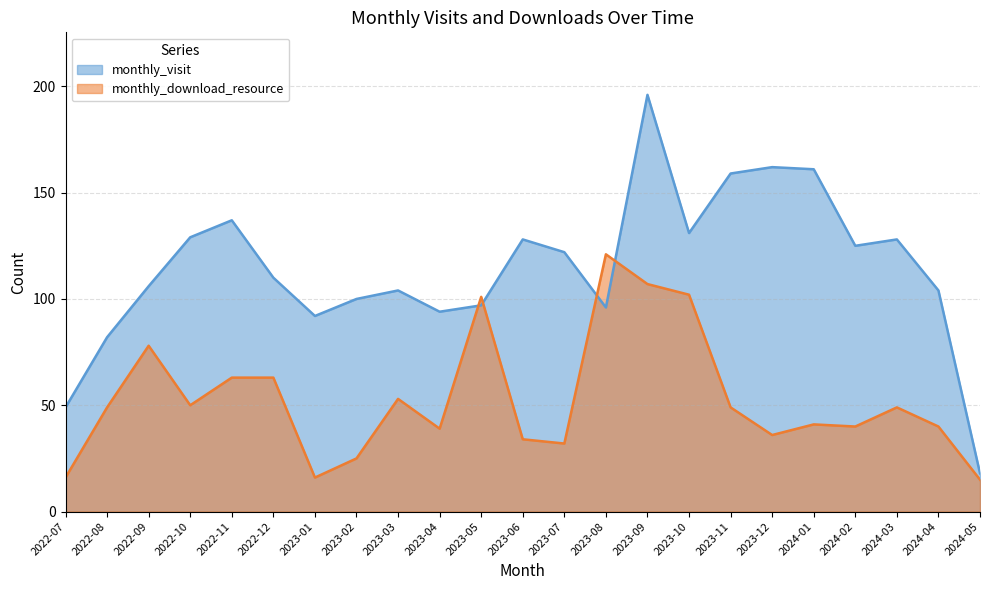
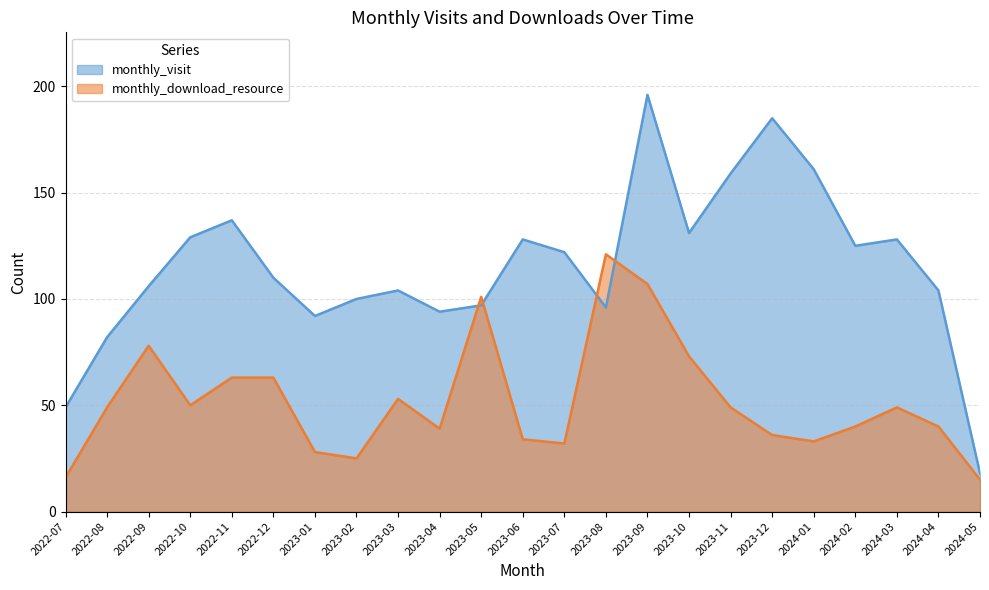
monthly_download_resource, 2023-01: 16 -> 28
monthly_download_resource, 2023-10: 102 -> 73
monthly_visit, 2023-12: 162 -> 185
monthly_download_resource, 2024-01: 41 -> 33
